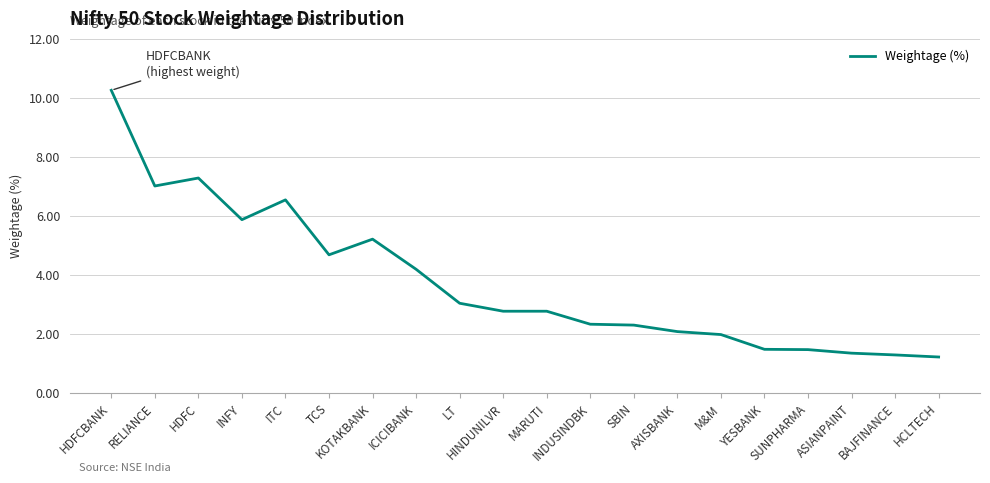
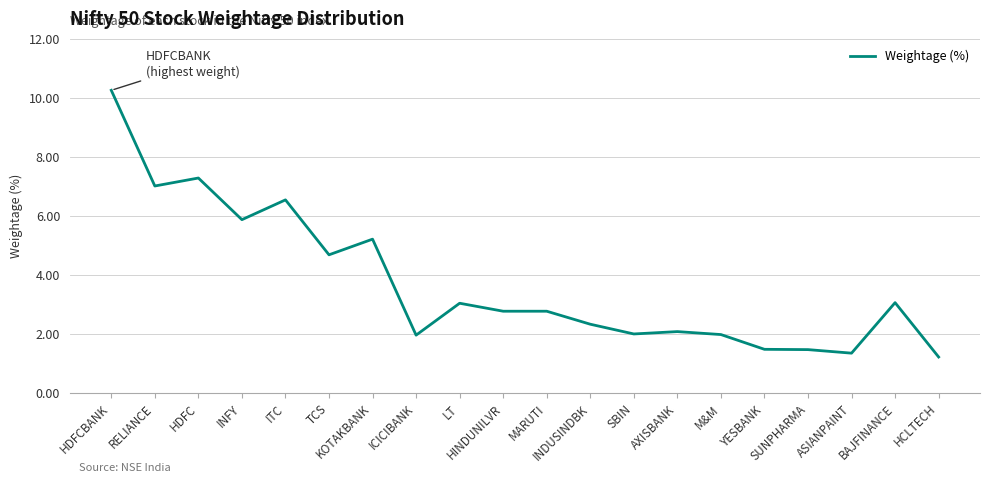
ICICIBANK: 4.2 -> 2.0
SBIN: 2.3 -> 2.0
BAJFINANCE: 1.3 -> 3.1
